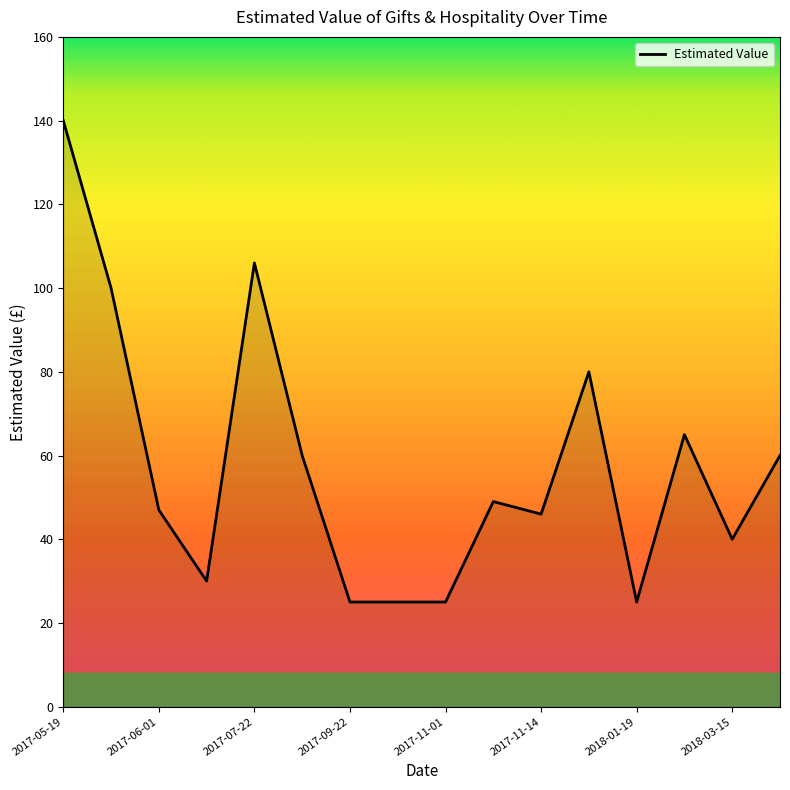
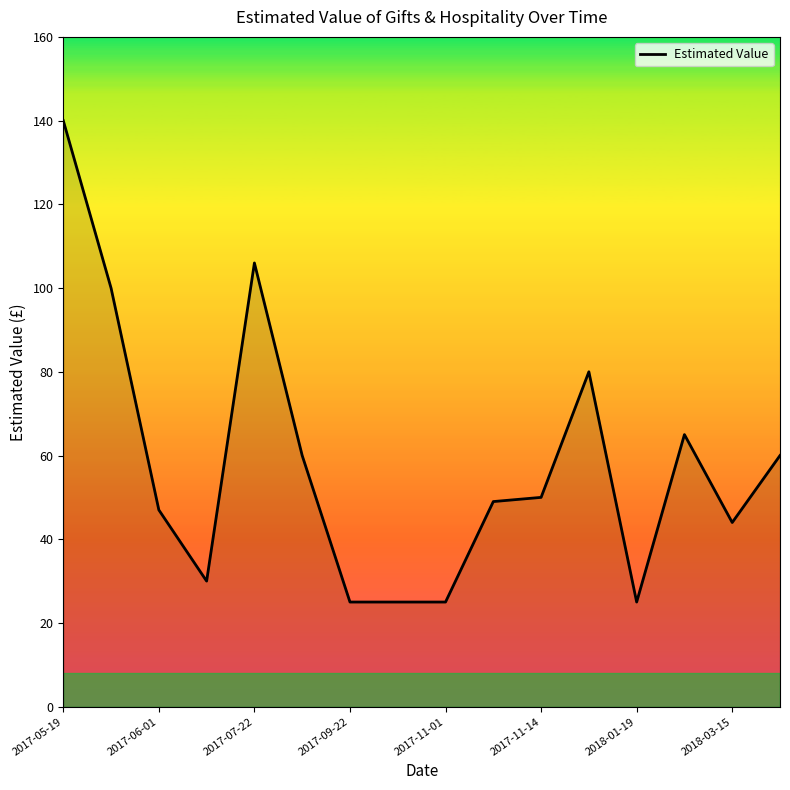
2017-11-14: 46 -> 50
2018-03-15: 40 -> 44
